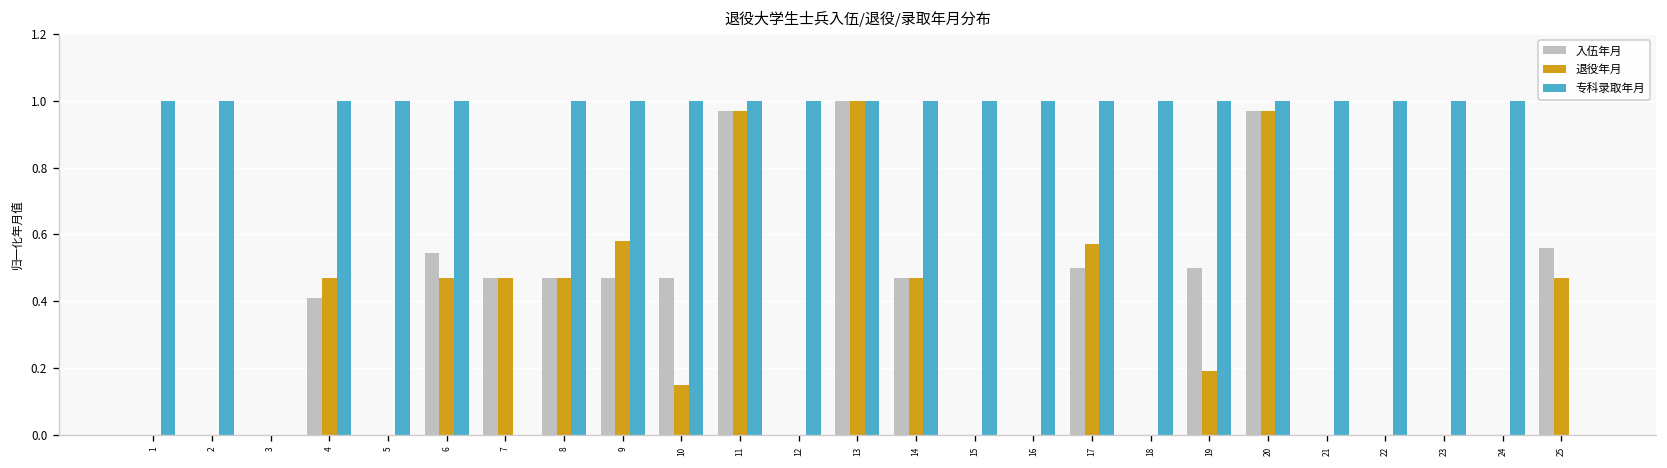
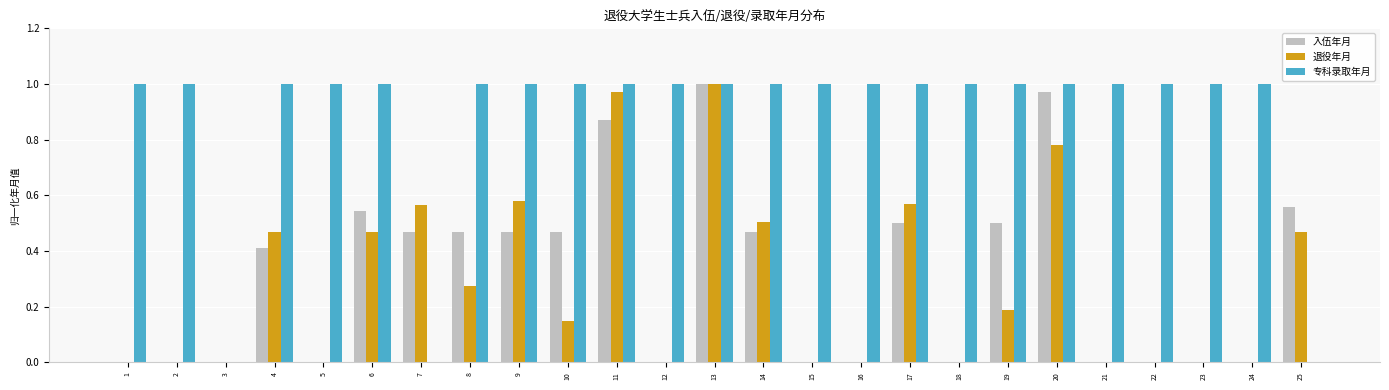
退役年月, 7: 0.47 -> 0.56
退役年月, 8: 0.47 -> 0.27
入伍年月, 11: 0.97 -> 0.87
退役年月, 14: 0.47 -> 0.50
退役年月, 20: 0.97 -> 0.78
